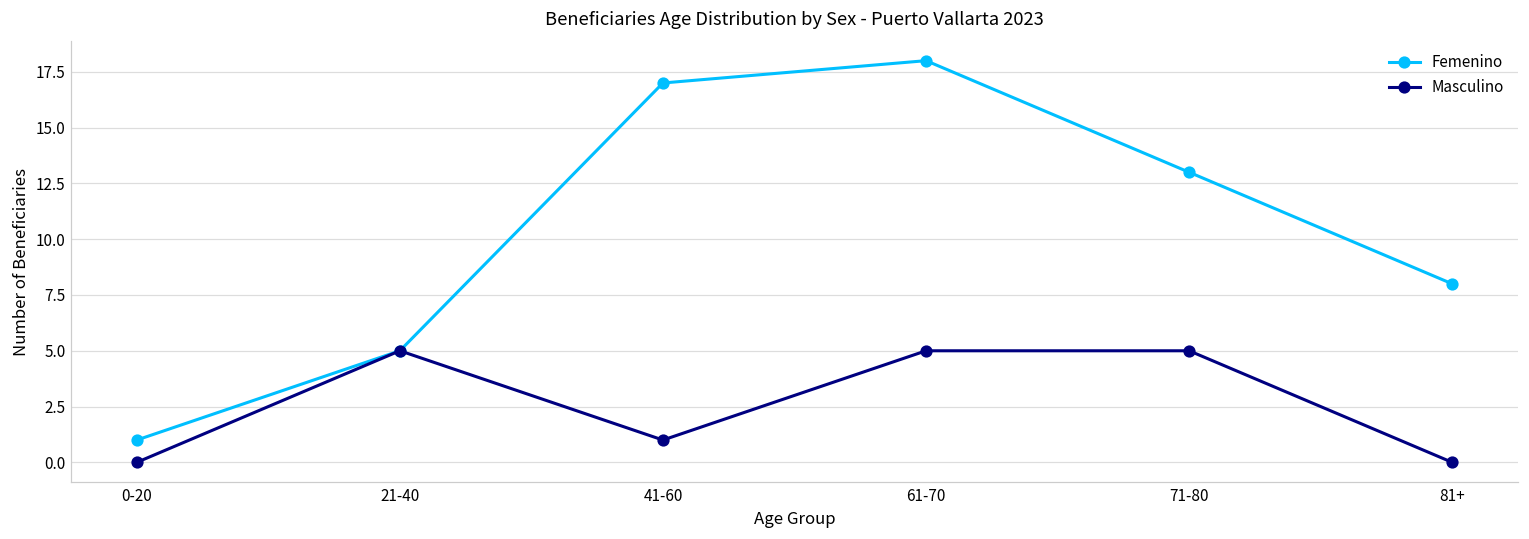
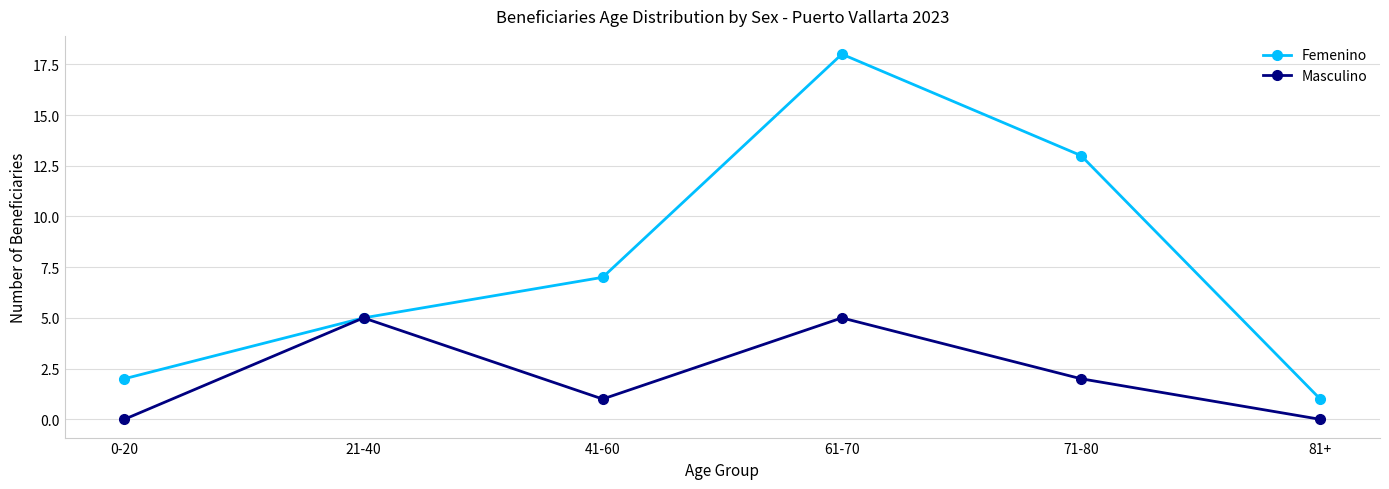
Femenino, 0-20: 1 -> 2
Femenino, 41-60: 17 -> 7
Masculino, 71-80: 5 -> 2
Femenino, 81+: 8 -> 1
